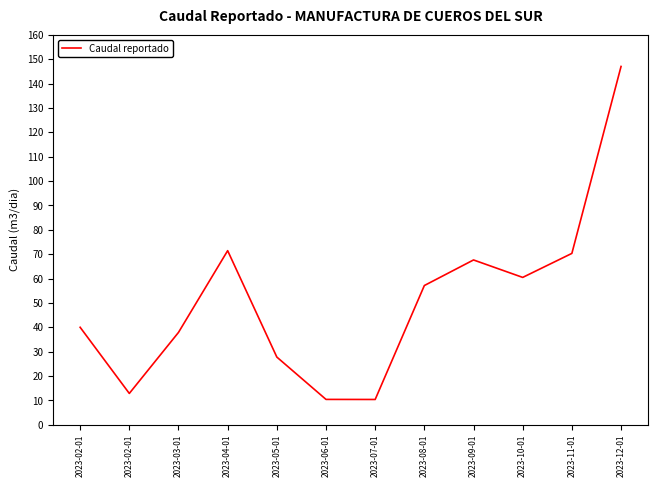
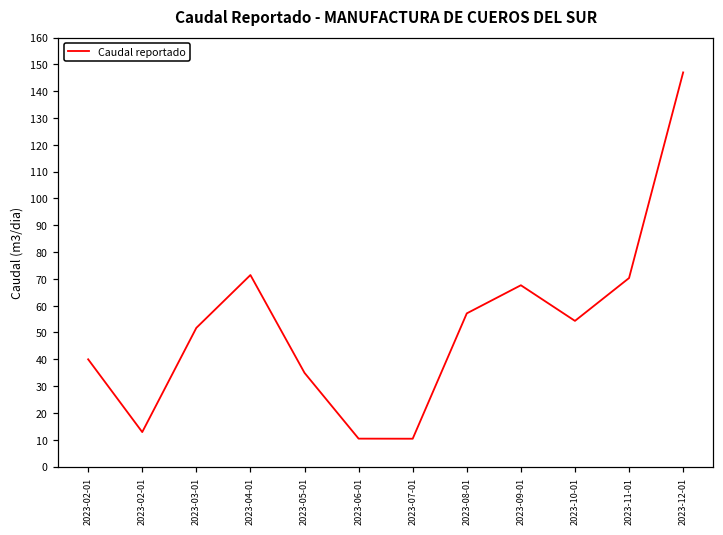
2023-03-01: 38 -> 52
2023-05-01: 28 -> 35
2023-10-01: 60 -> 54
